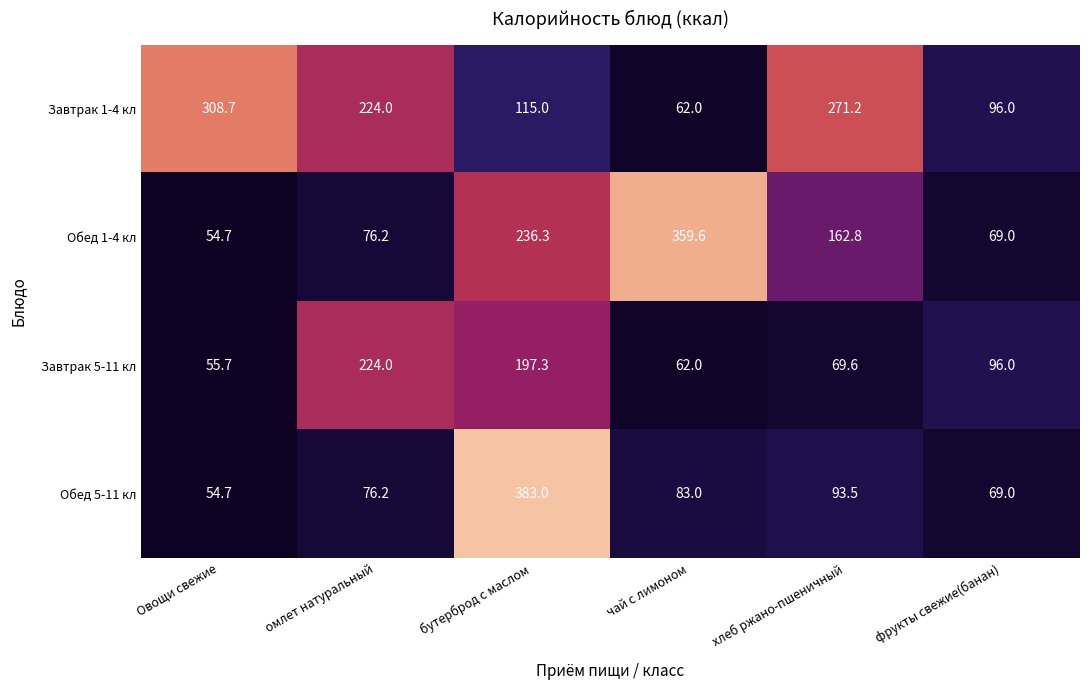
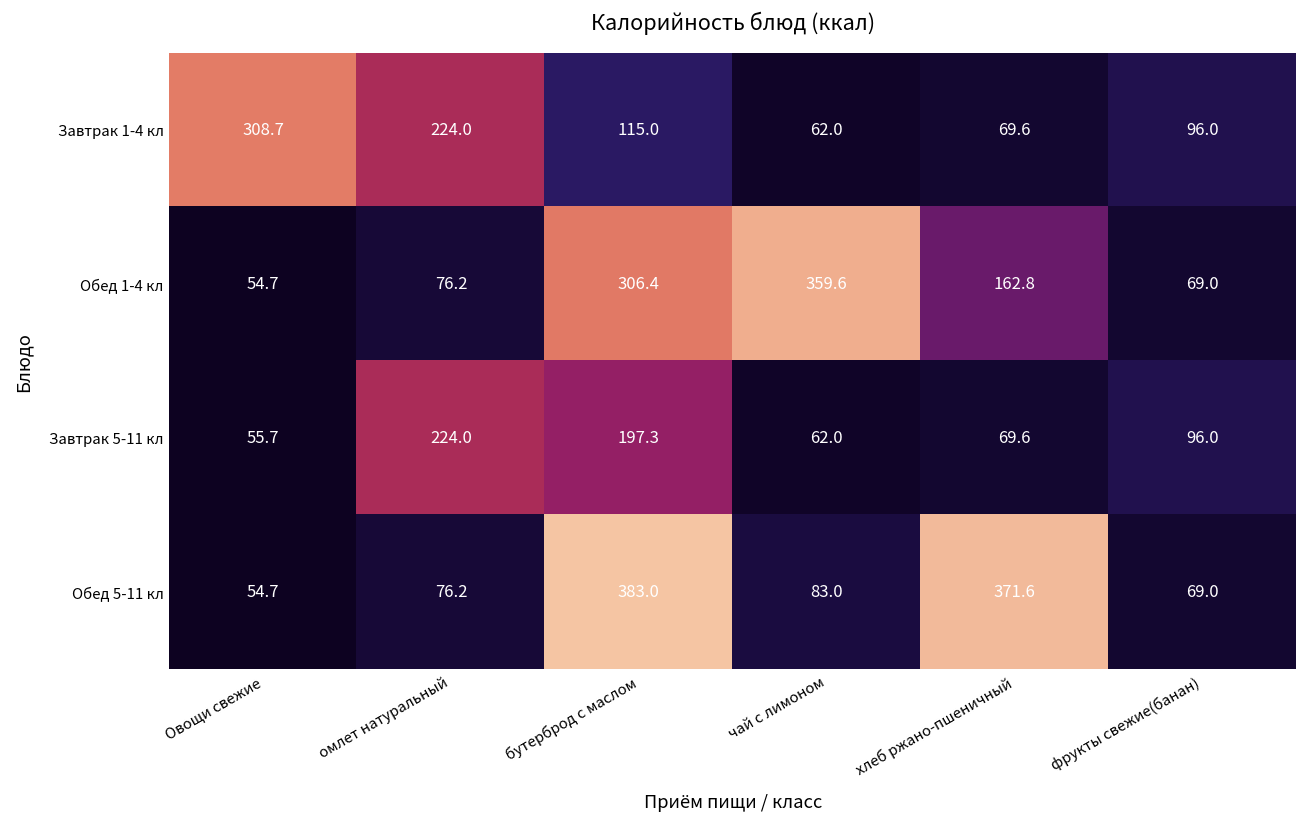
Завтрак 1-4 кл, хлеб ржано-пшеничный: 271.2 -> 69.6
Обед 1-4 кл, бутерброд с маслом: 236.3 -> 306.4
Обед 5-11 кл, хлеб ржано-пшеничный: 93.5 -> 371.6
